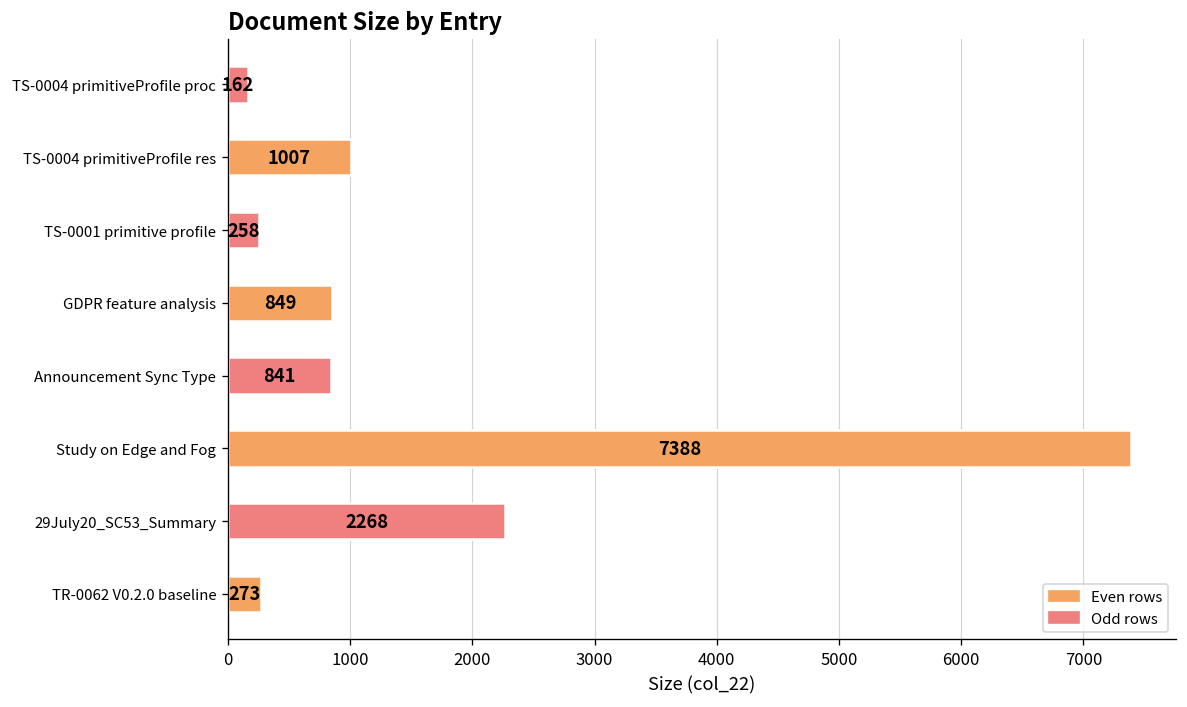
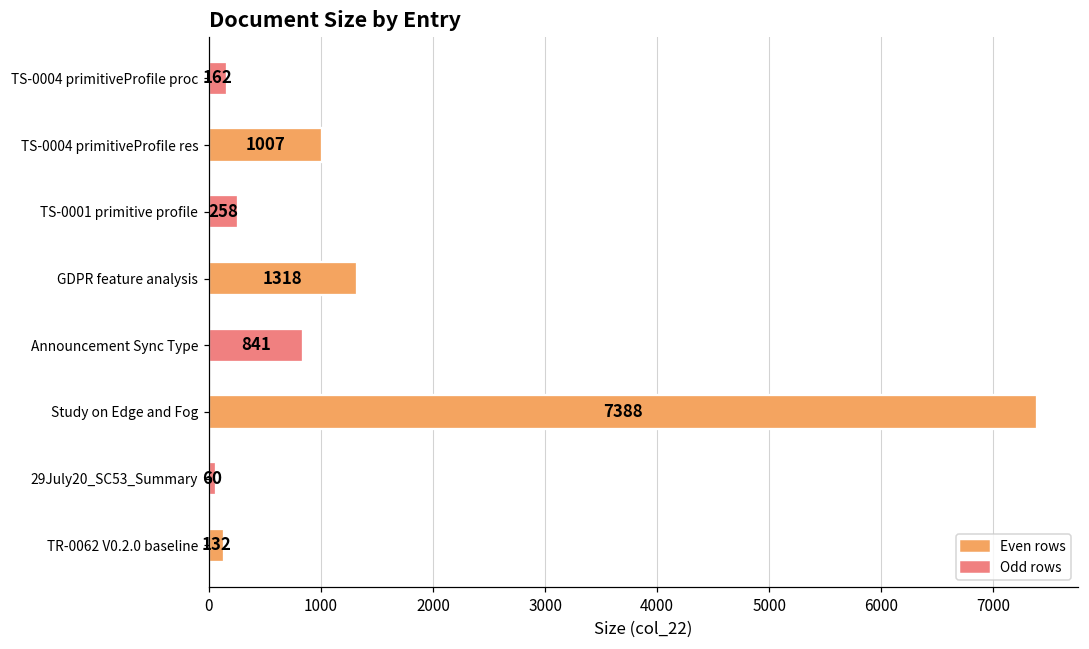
GDPR feature analysis: 849 -> 1318
29July20_SC53_Summary: 2268 -> 60
TR-0062 V0.2.0 baseline: 273 -> 132
